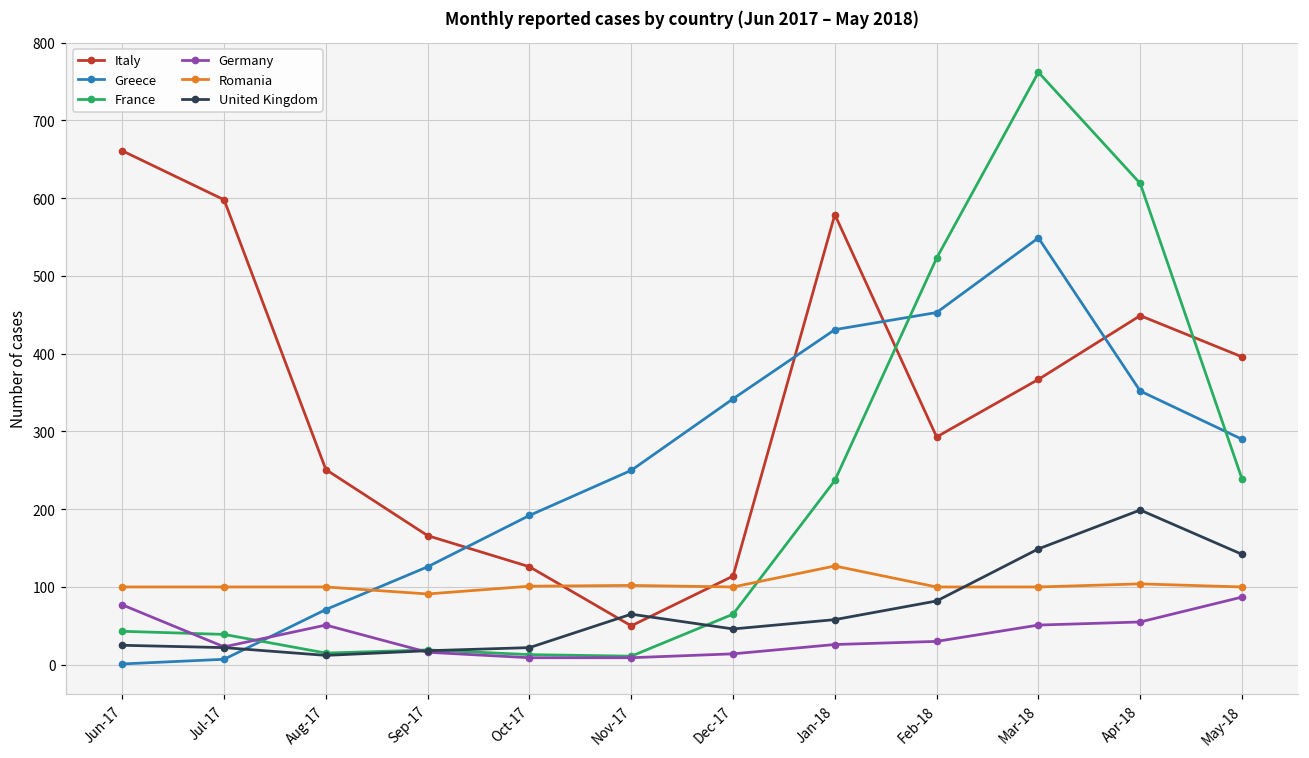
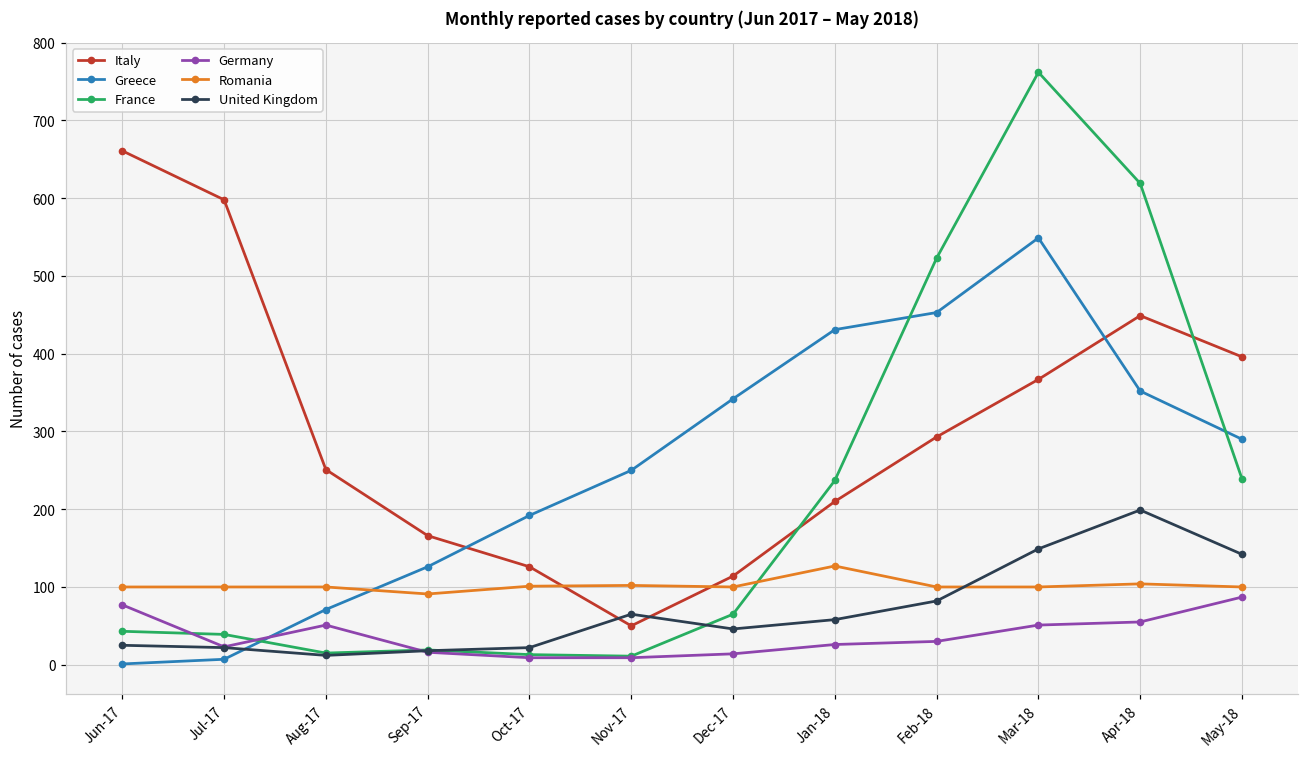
Italy, Jan-18: 580 -> 210
